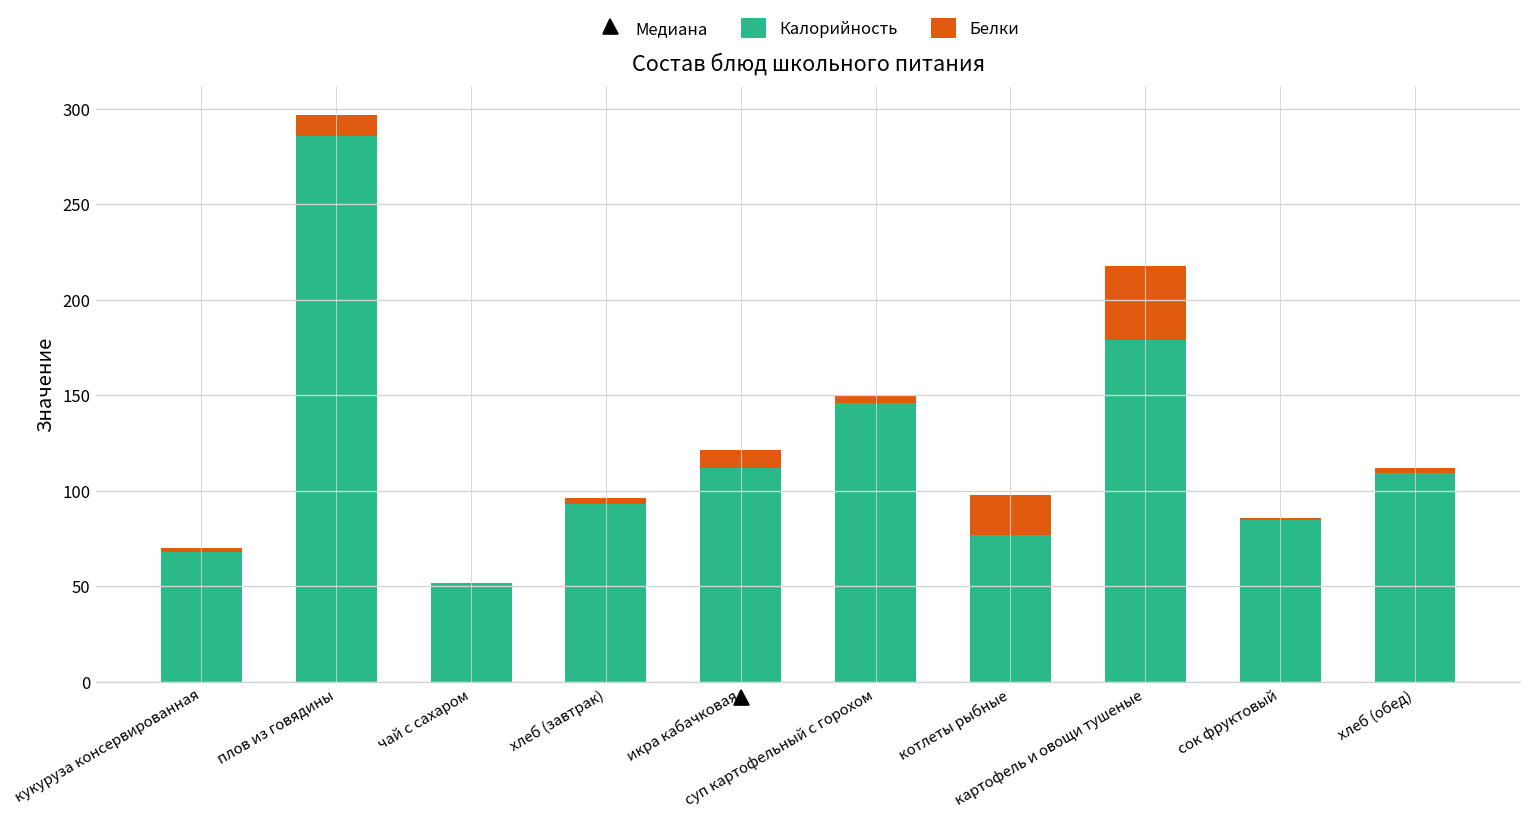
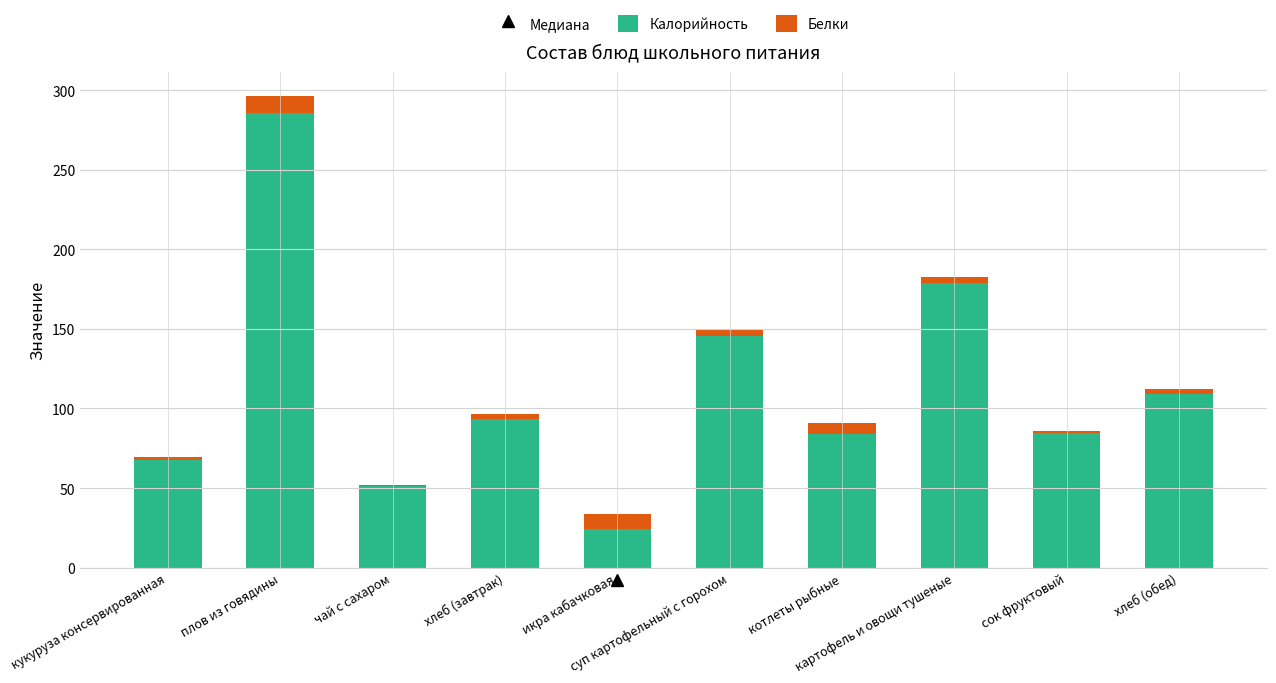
Калорийность, икра кабачковая: 112 -> 24
Калорийность, котлеты рыбные: 77 -> 84
Белки, котлеты рыбные: 21 -> 7
Белки, картофель и овощи тушеные: 39 -> 3
